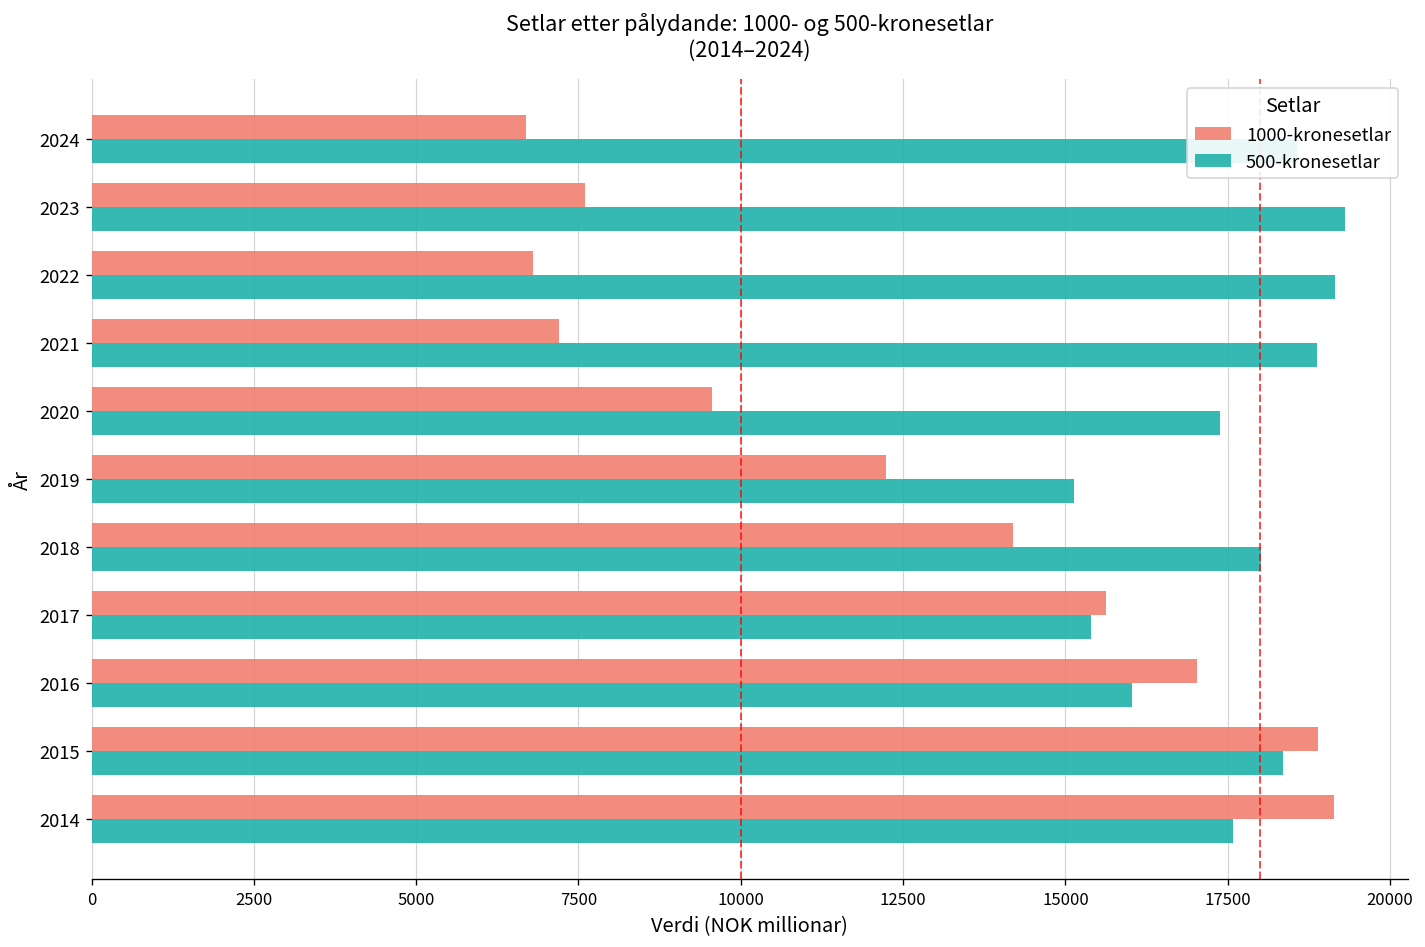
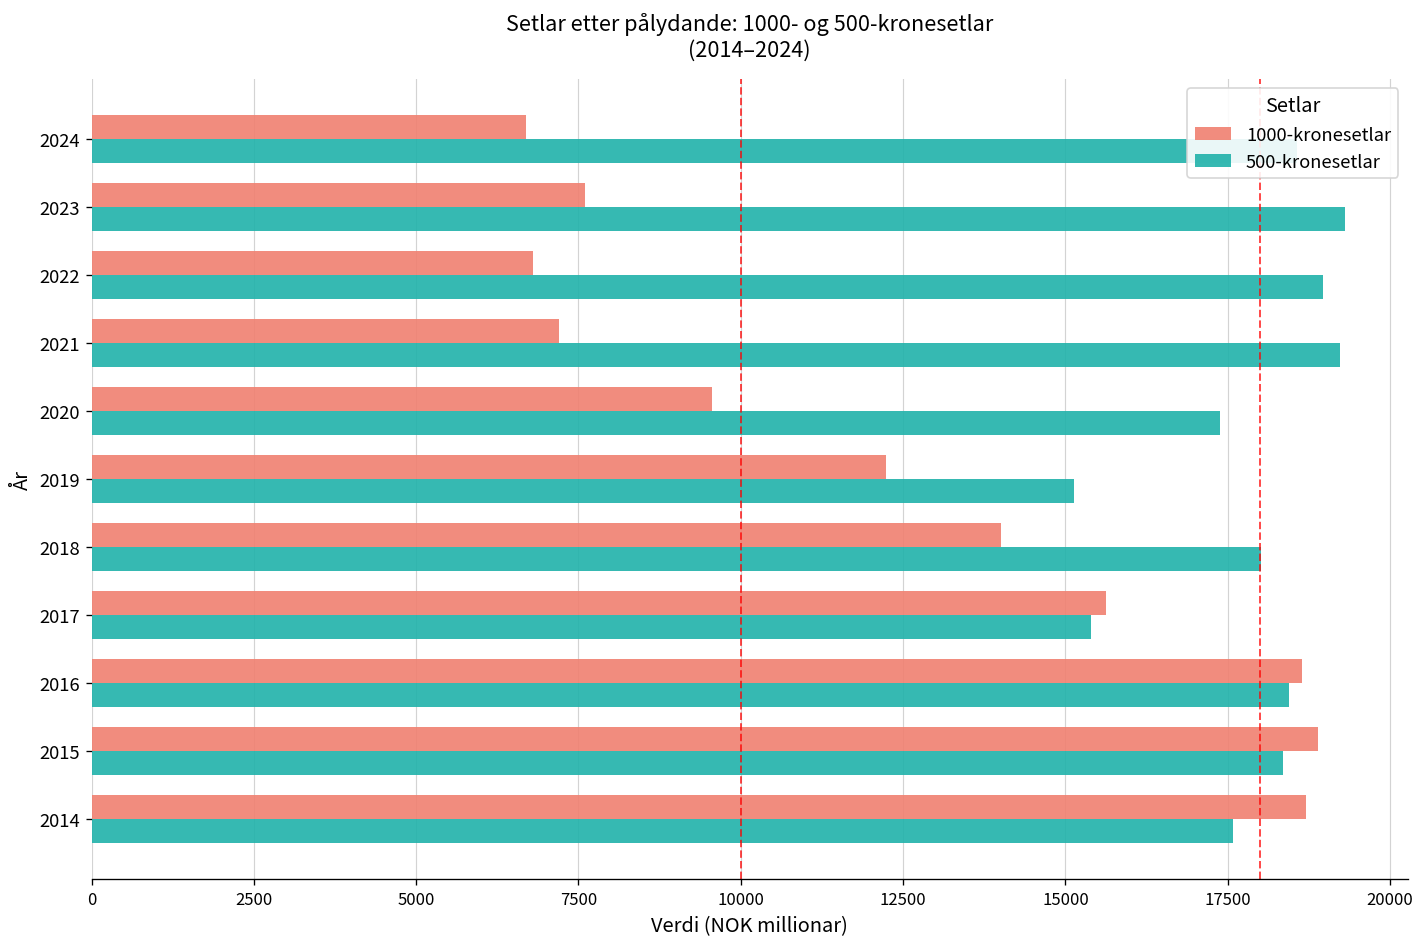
500-kronesetlar, 2022: 19200 -> 19000
500-kronesetlar, 2021: 18900 -> 19200
1000-kronesetlar, 2018: 14200 -> 14000
1000-kronesetlar, 2016: 17000 -> 18700
500-kronesetlar, 2016: 16000 -> 18400
1000-kronesetlar, 2014: 19100 -> 18700
